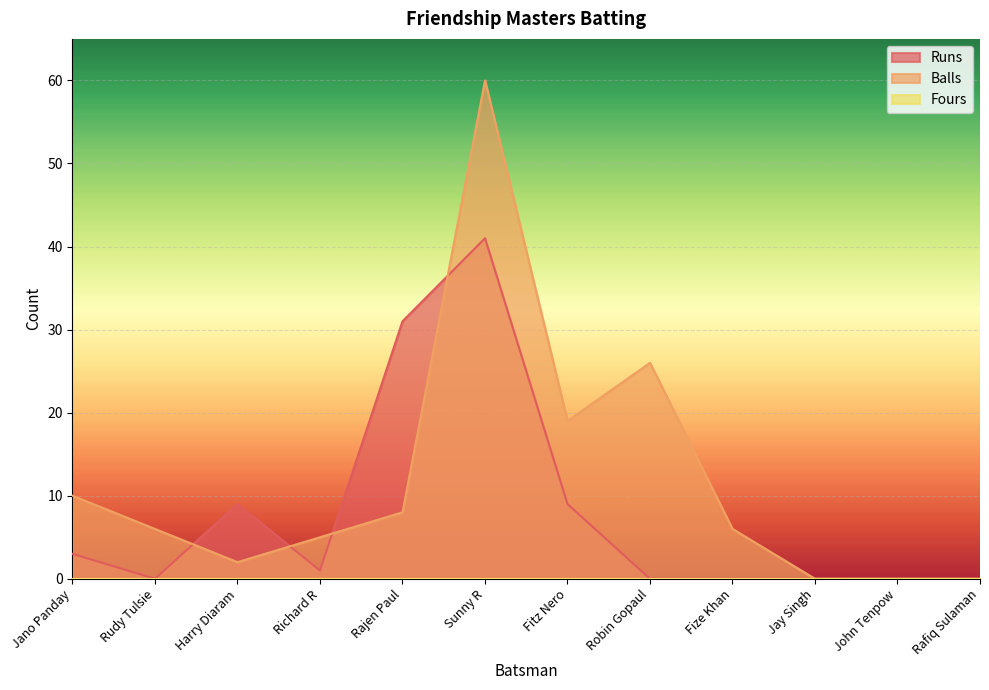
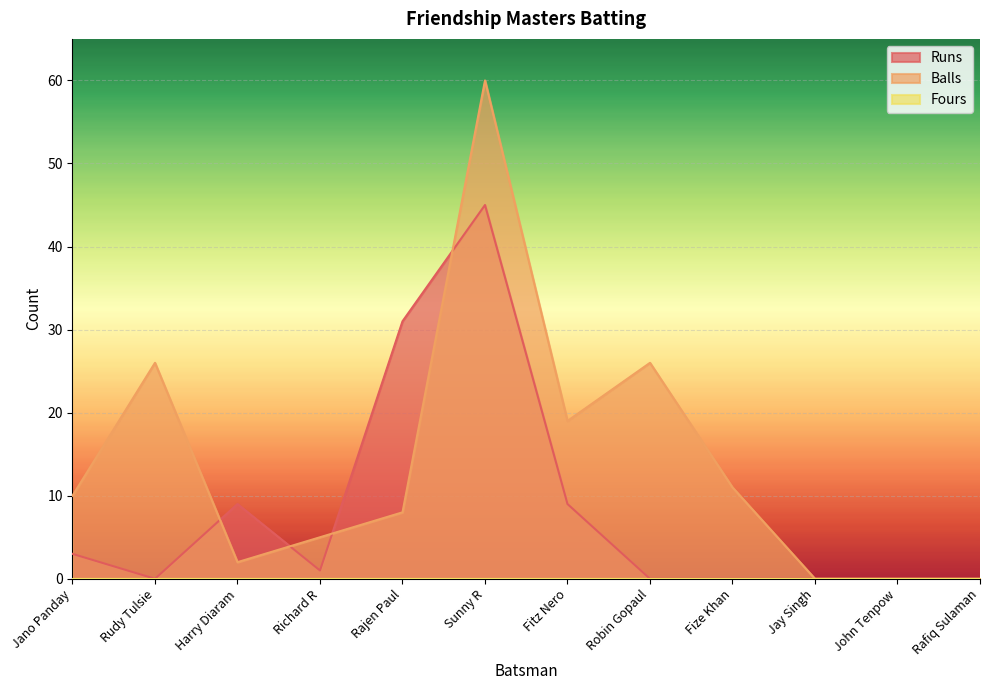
Balls, Rudy Tulsie: 6 -> 26
Runs, Sunny R: 41 -> 45
Balls, Fize Khan: 6 -> 11
